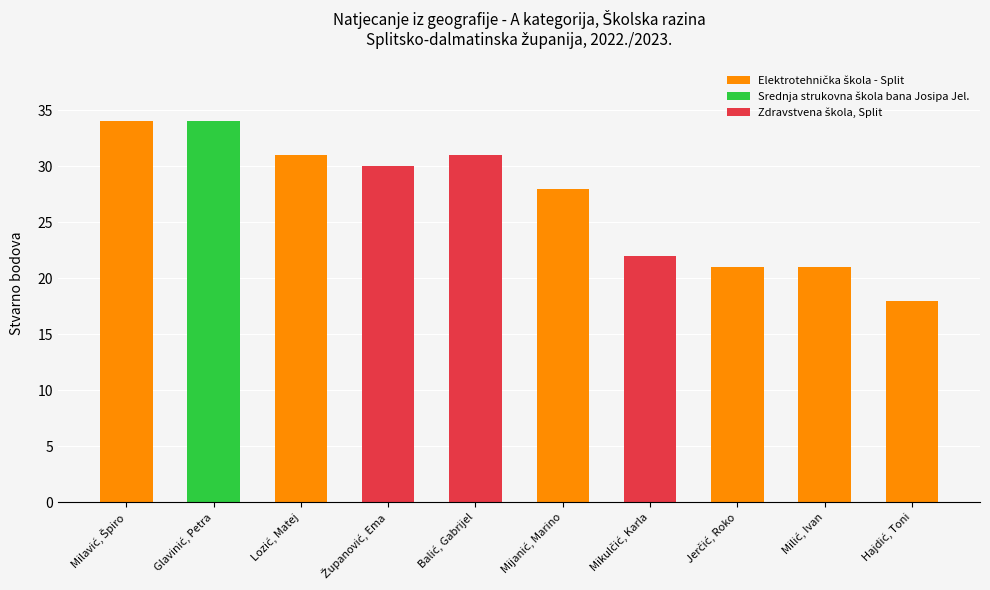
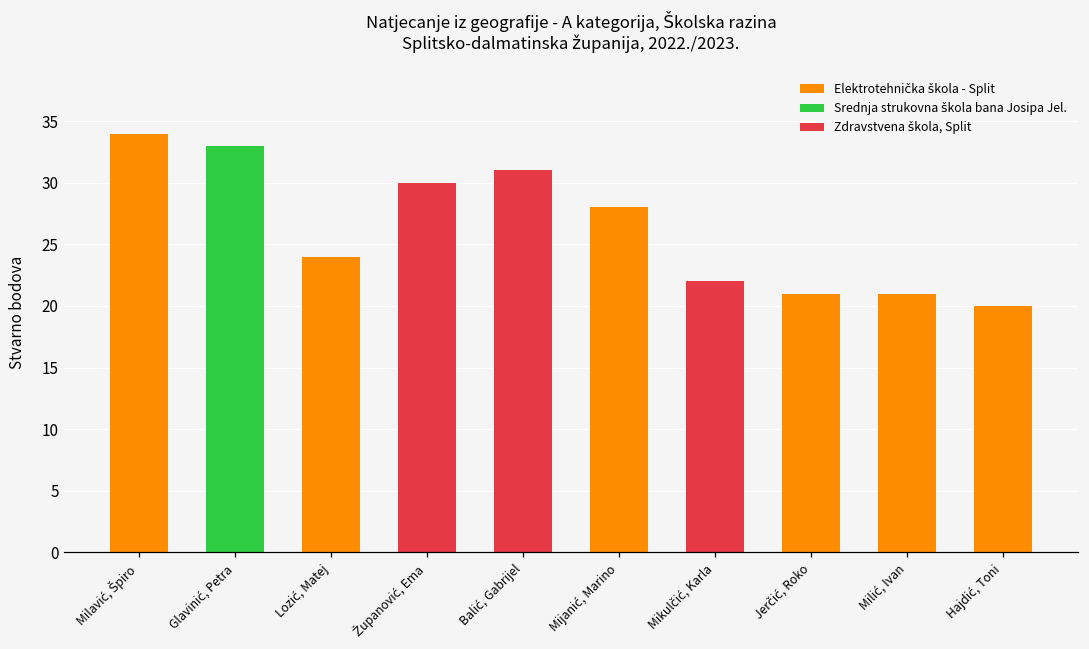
Glavinić, Petra: 34 -> 33
Lozić, Matej: 31 -> 24
Hajdić, Toni: 18 -> 20
